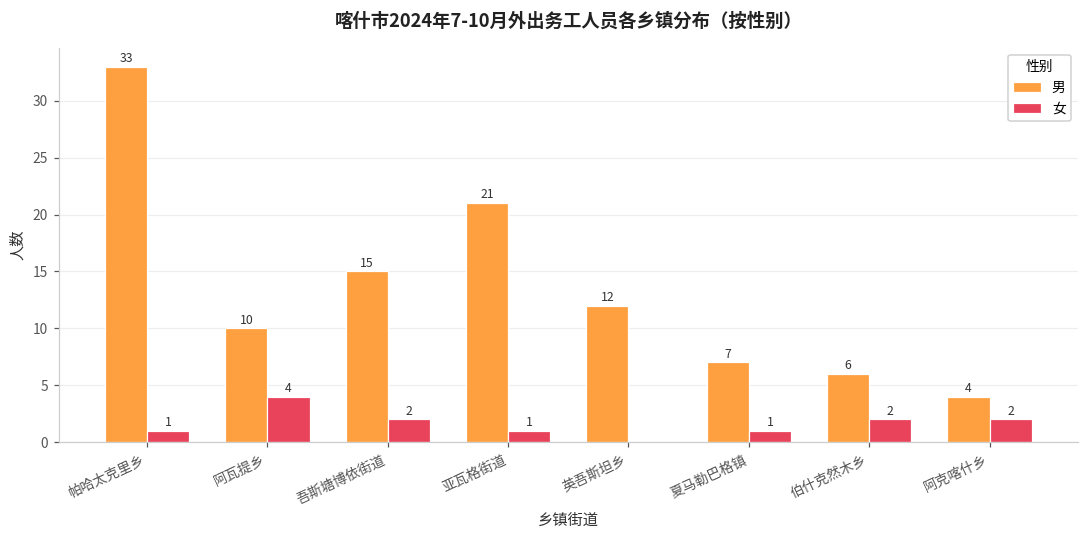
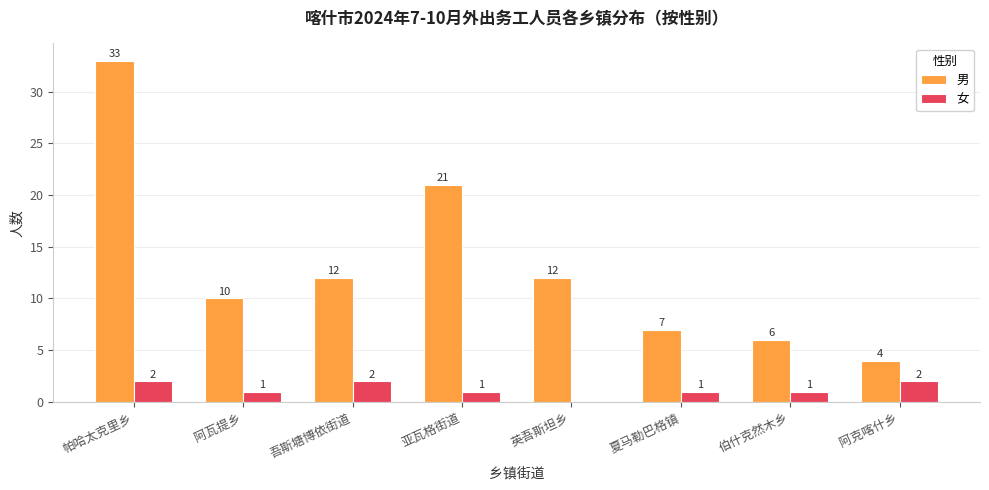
女, 帕哈太克里乡: 1 -> 2
女, 阿瓦提乡: 4 -> 1
男, 吾斯塘博依街道: 15 -> 12
女, 伯什克然木乡: 2 -> 1
